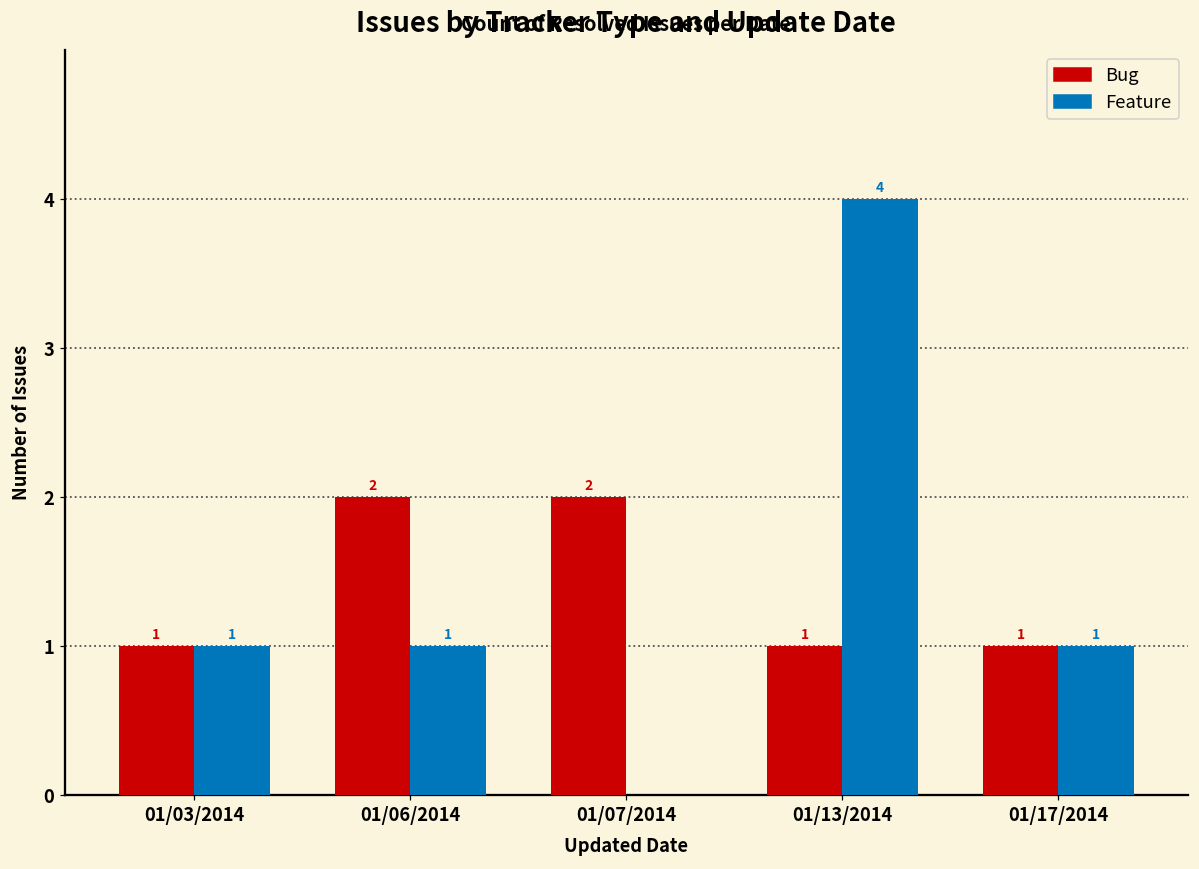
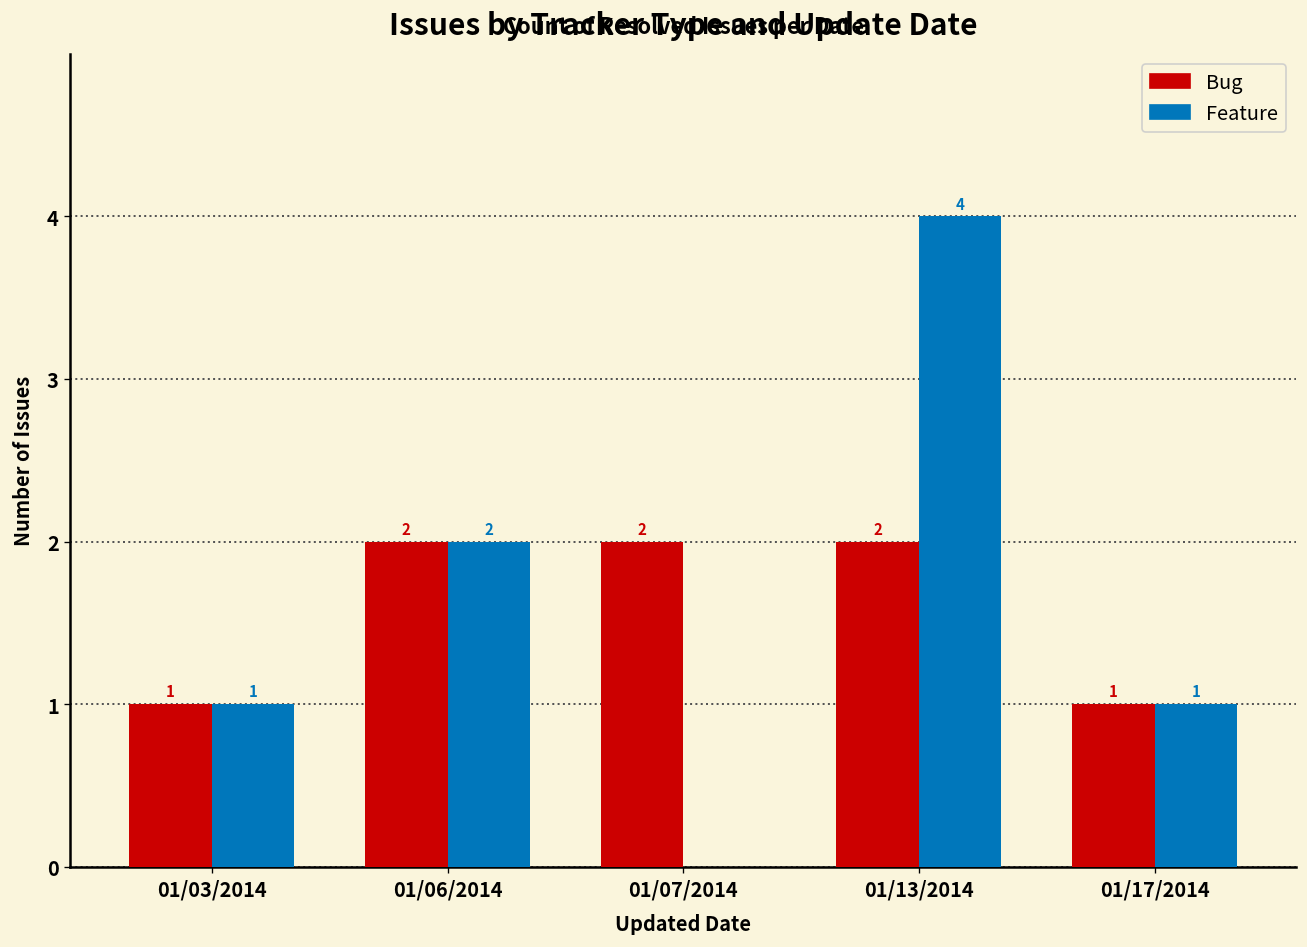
Feature, 01/06/2014: 1 -> 2
Bug, 01/13/2014: 1 -> 2
